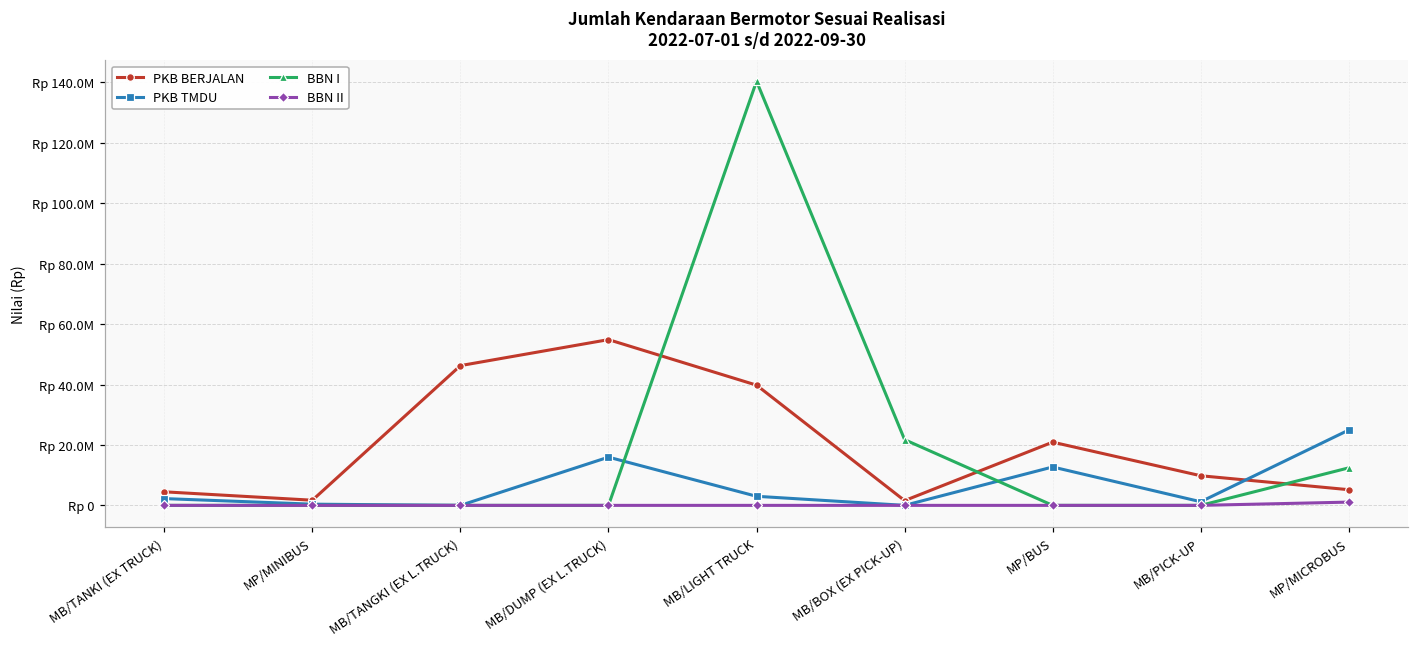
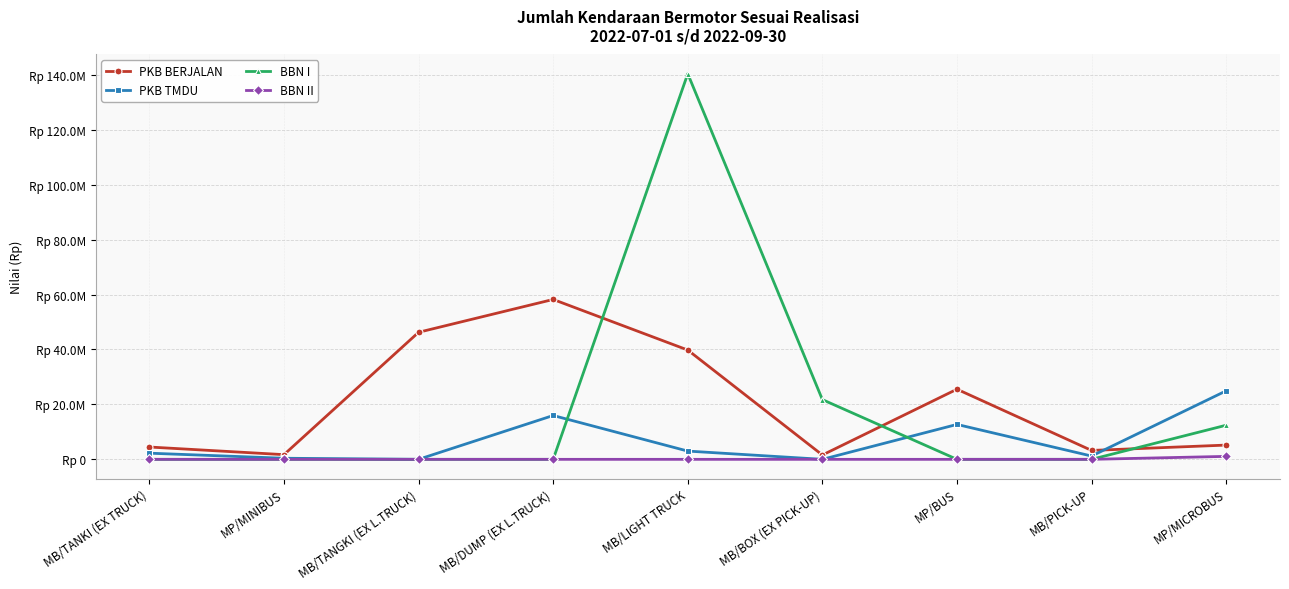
PKB BERJALAN, MB/DUMP (EX L.TRUCK): Rp 55000000 -> Rp 58000000
PKB BERJALAN, MP/BUS: Rp 21000000 -> Rp 26000000
PKB BERJALAN, MB/PICK-UP: Rp 10000000 -> Rp 3000000
